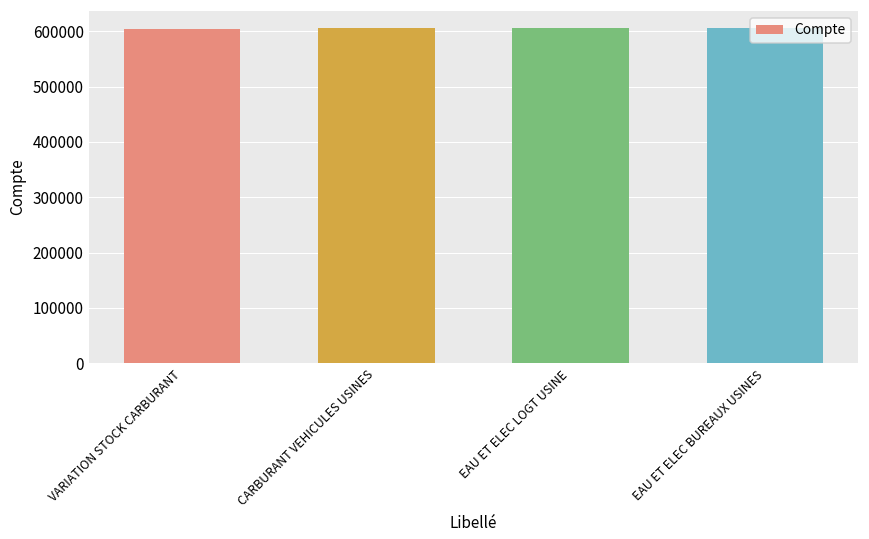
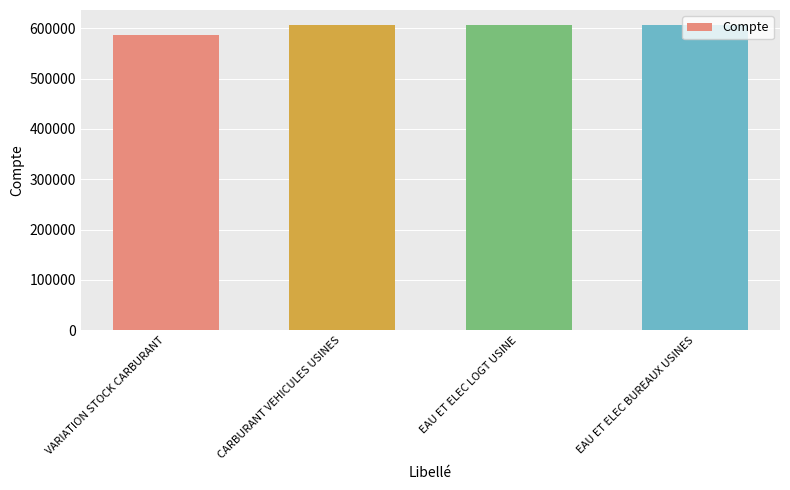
VARIATION STOCK CARBURANT: 600000 -> 590000
